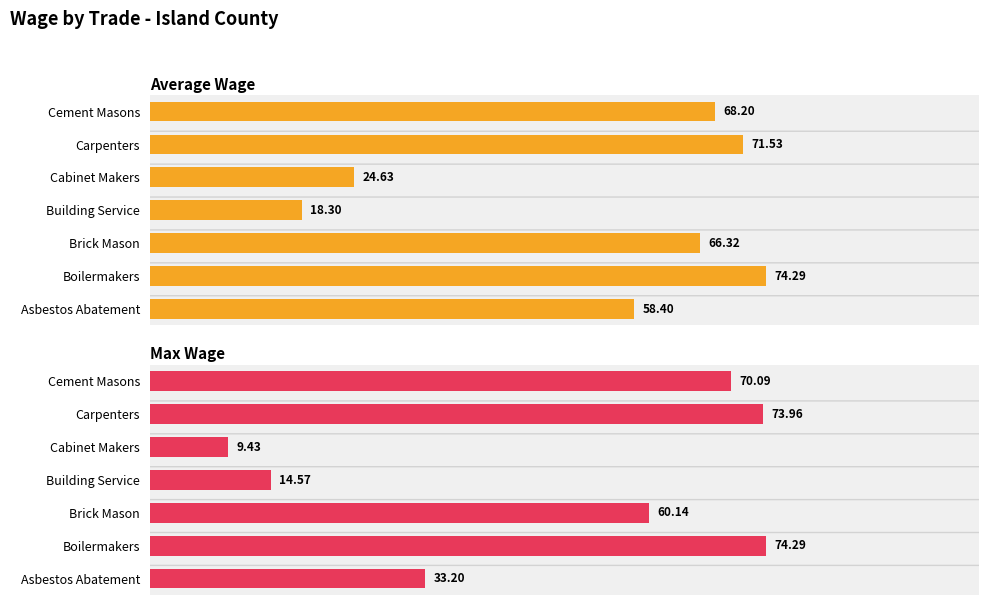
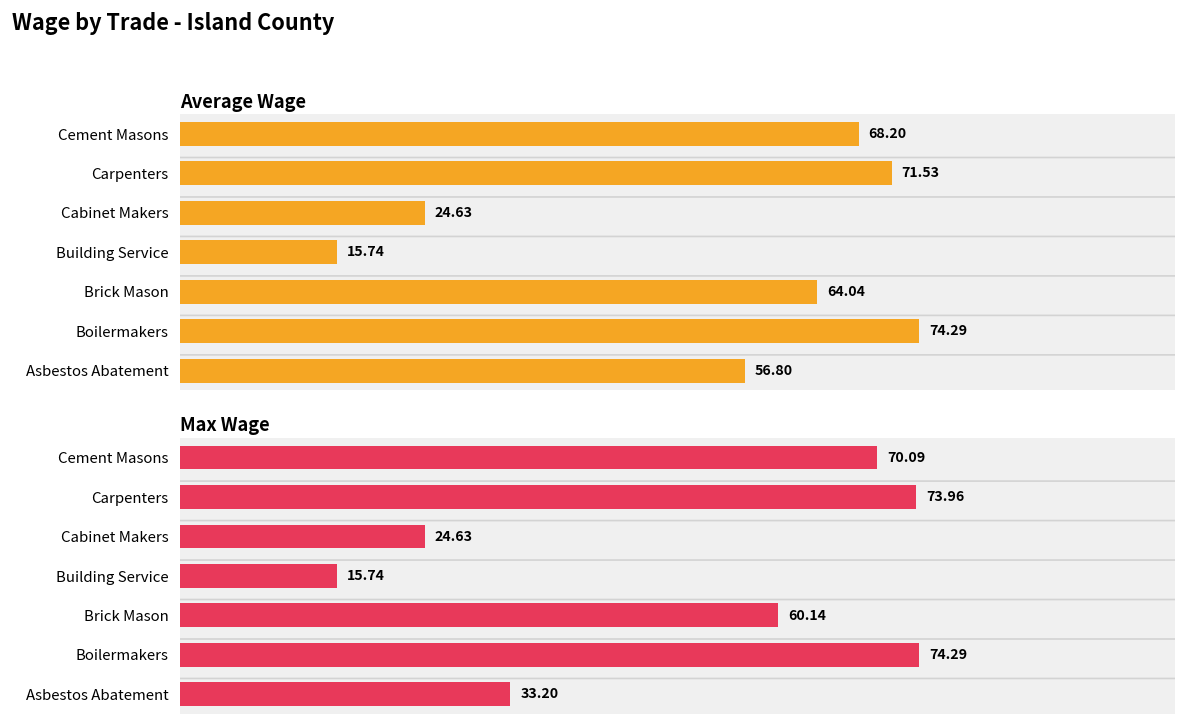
Average Wage, Building Service: 18.30 -> 15.74
Average Wage, Brick Mason: 66.32 -> 64.04
Average Wage, Asbestos Abatement: 58.40 -> 56.80
Max Wage, Cabinet Makers: 9.43 -> 24.63
Max Wage, Building Service: 14.57 -> 15.74
